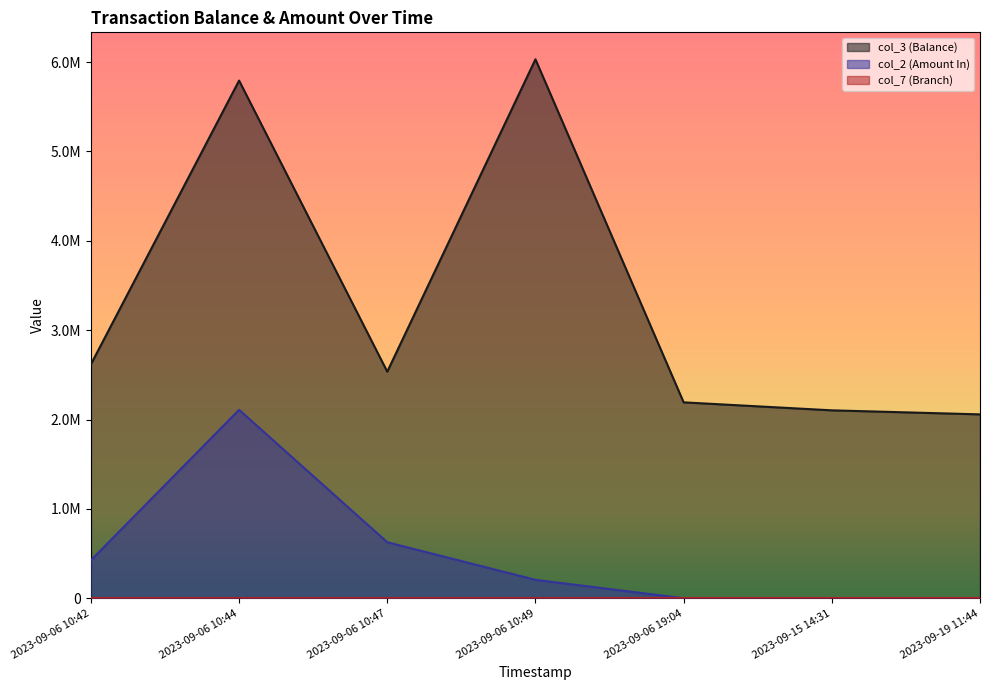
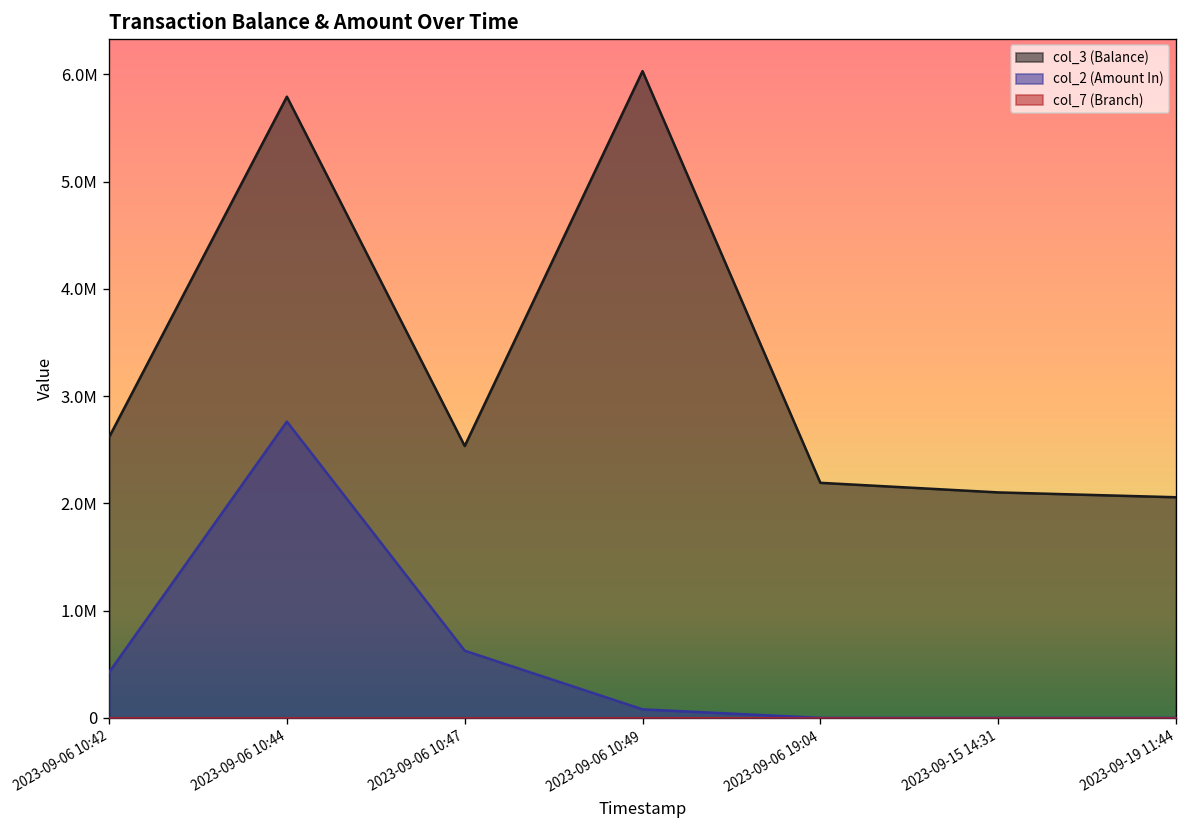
col_2 (Amount In), 2023-09-06 10:44: 2100000 -> 2800000
col_2 (Amount In), 2023-09-06 10:49: 200000 -> 100000
